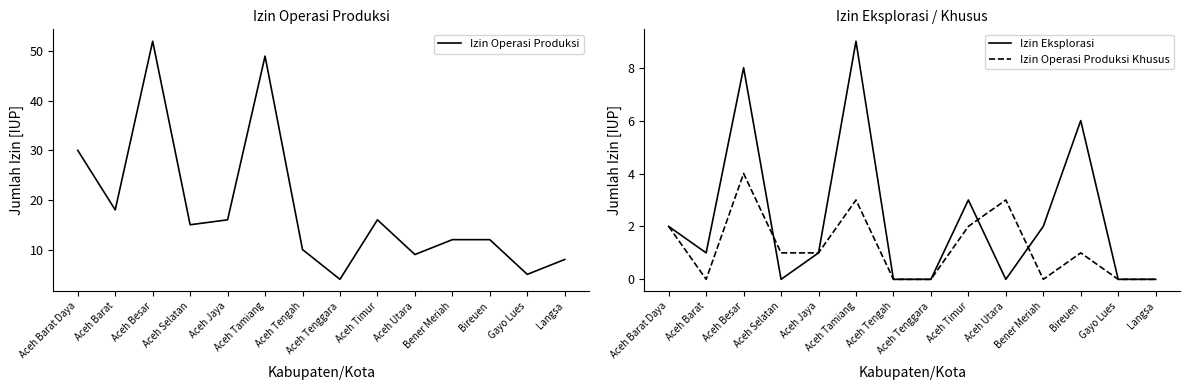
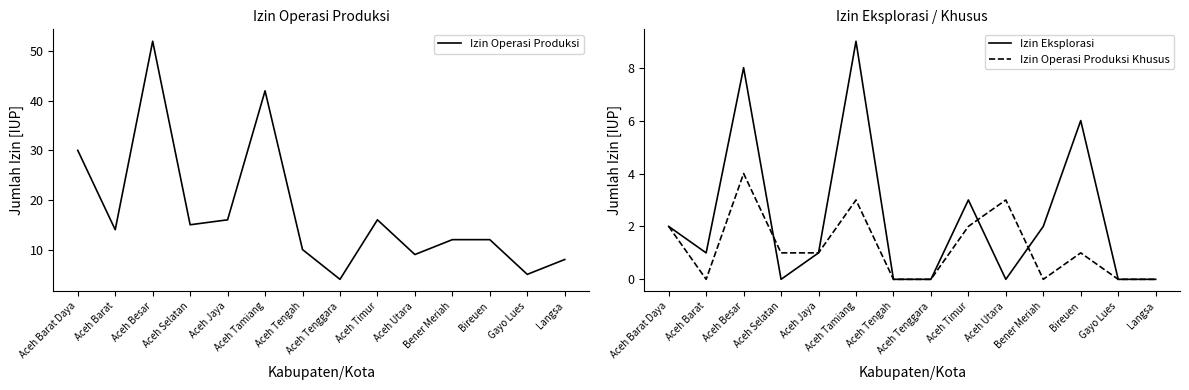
Izin Operasi Produksi, Aceh Barat: 18 -> 14
Izin Operasi Produksi, Aceh Tamiang: 49 -> 42
